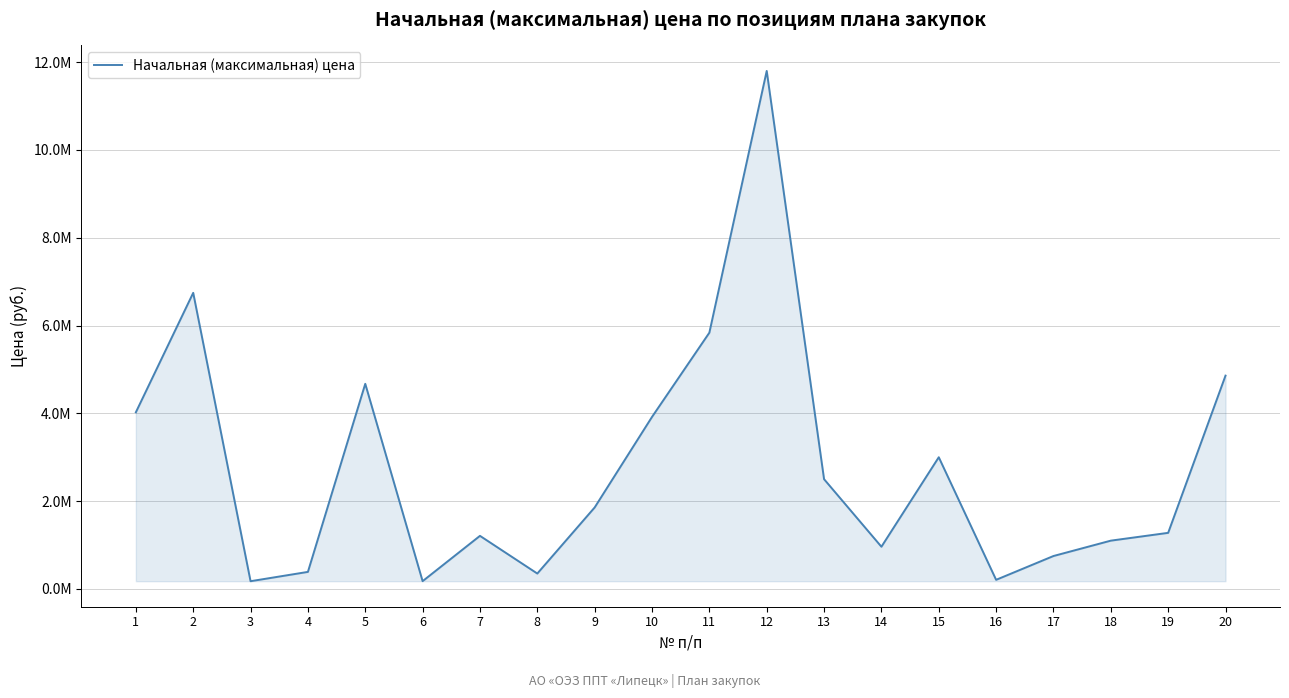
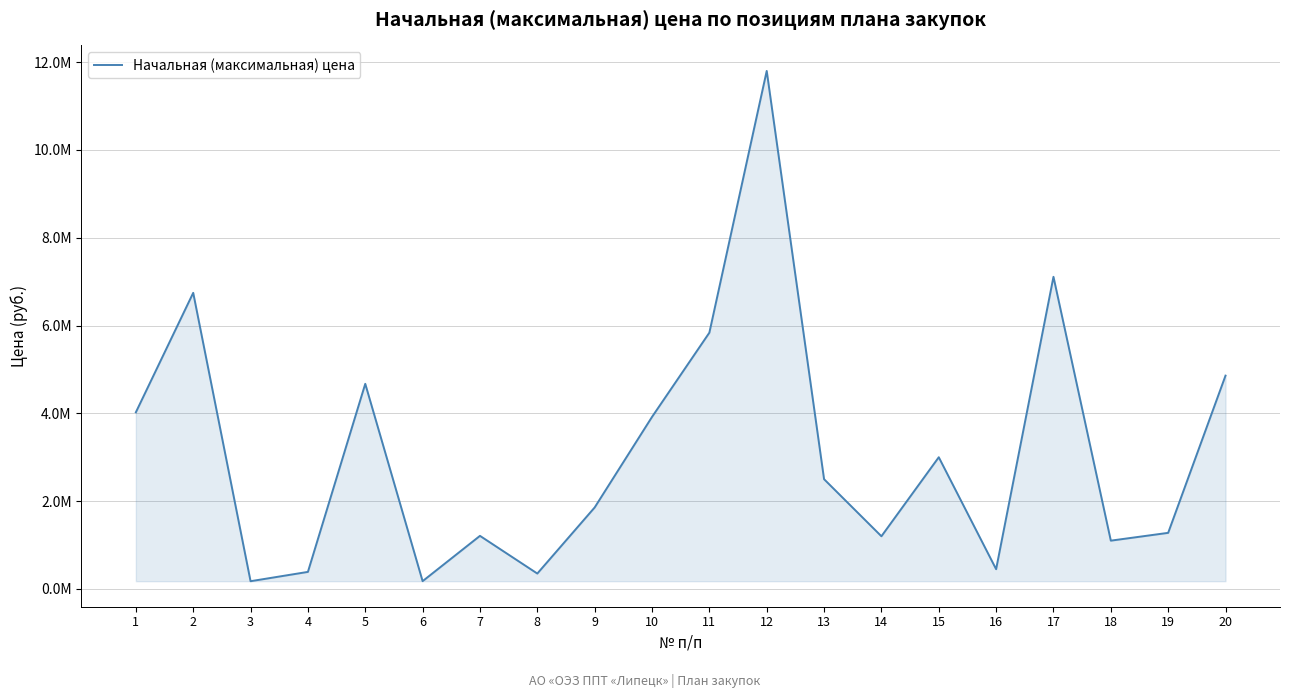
14: 1000000 -> 1200000
16: 200000 -> 500000
17: 800000 -> 7100000
